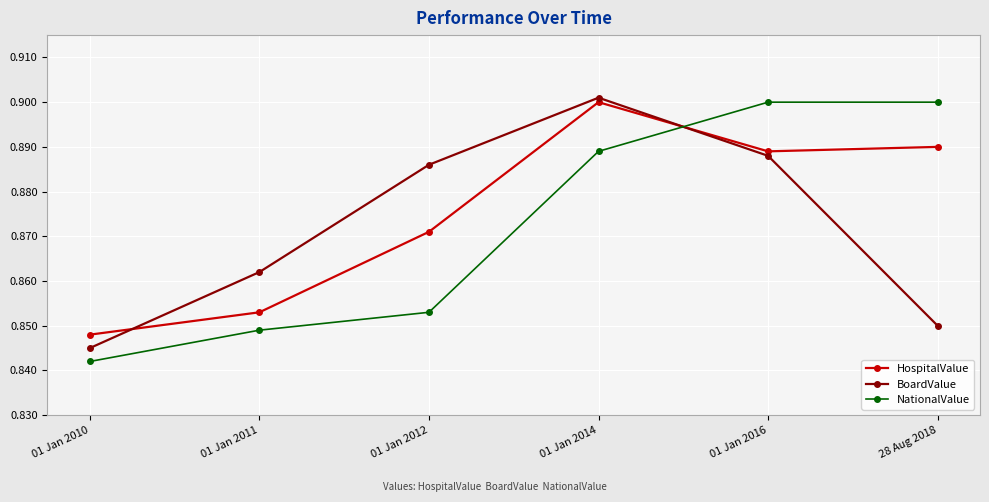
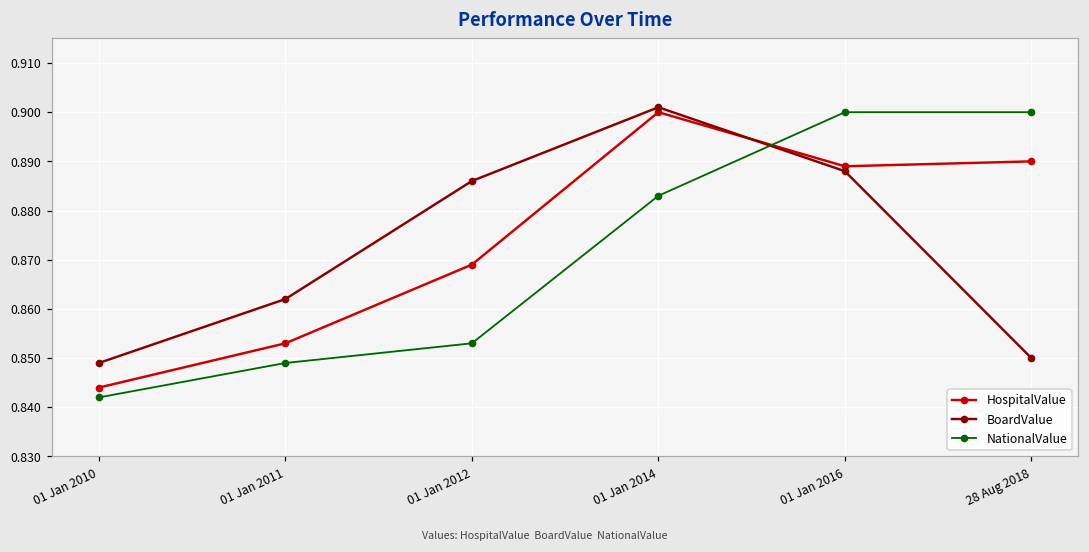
HospitalValue, 01 Jan 2010: 0.848 -> 0.844
BoardValue, 01 Jan 2010: 0.845 -> 0.849
HospitalValue, 01 Jan 2012: 0.871 -> 0.869
NationalValue, 01 Jan 2014: 0.889 -> 0.883
